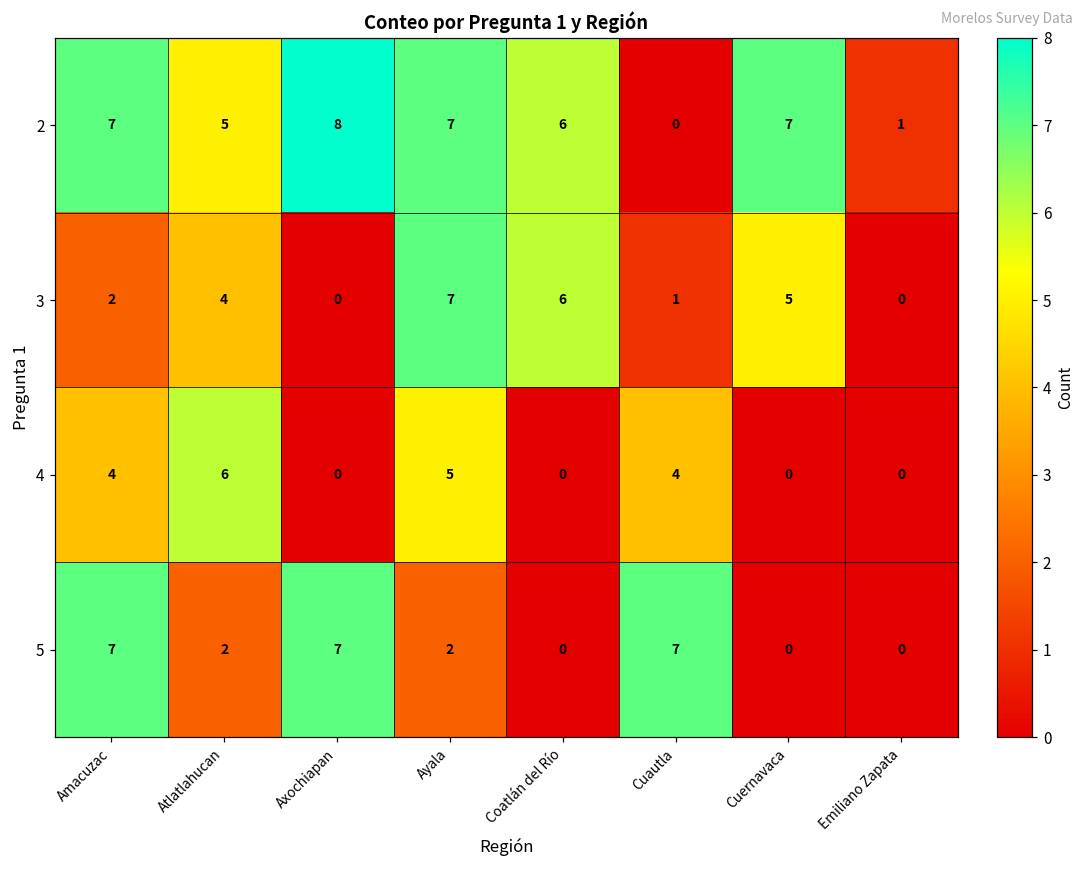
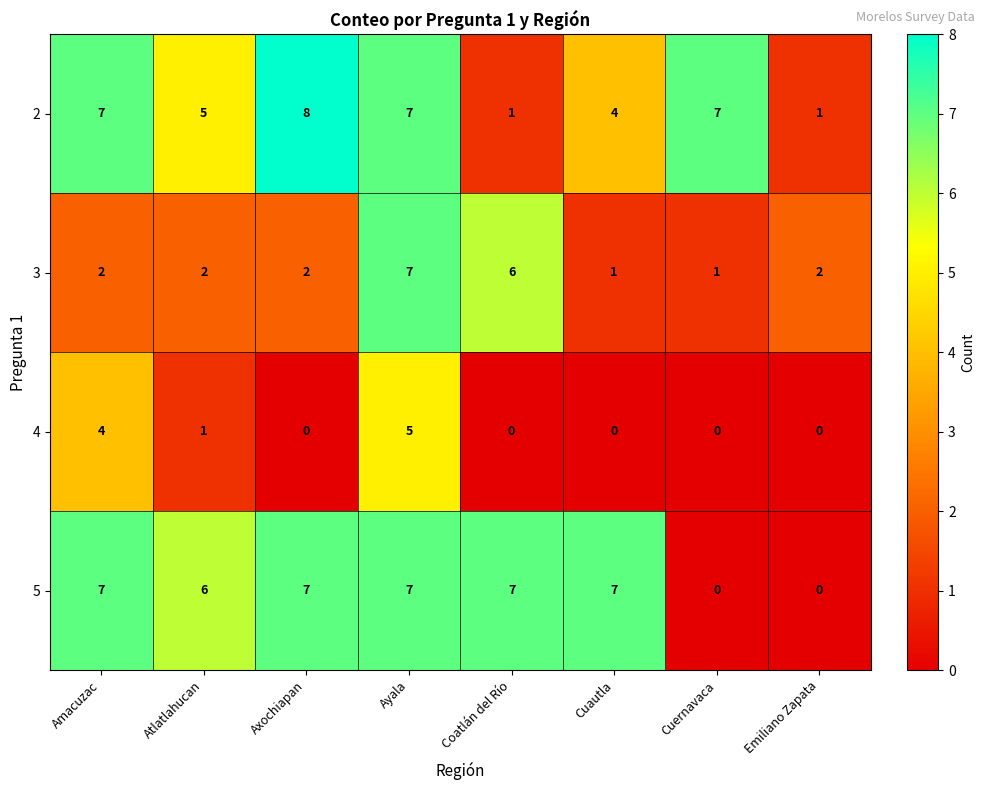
2, Coatlán del Río: 6 -> 1
2, Cuautla: 0 -> 4
3, Atlatlahucan: 4 -> 2
3, Axochiapan: 0 -> 2
3, Cuernavaca: 5 -> 1
3, Emiliano Zapata: 0 -> 2
4, Atlatlahucan: 6 -> 1
4, Cuautla: 4 -> 0
5, Atlatlahucan: 2 -> 6
5, Ayala: 2 -> 7
5, Coatlán del Río: 0 -> 7
